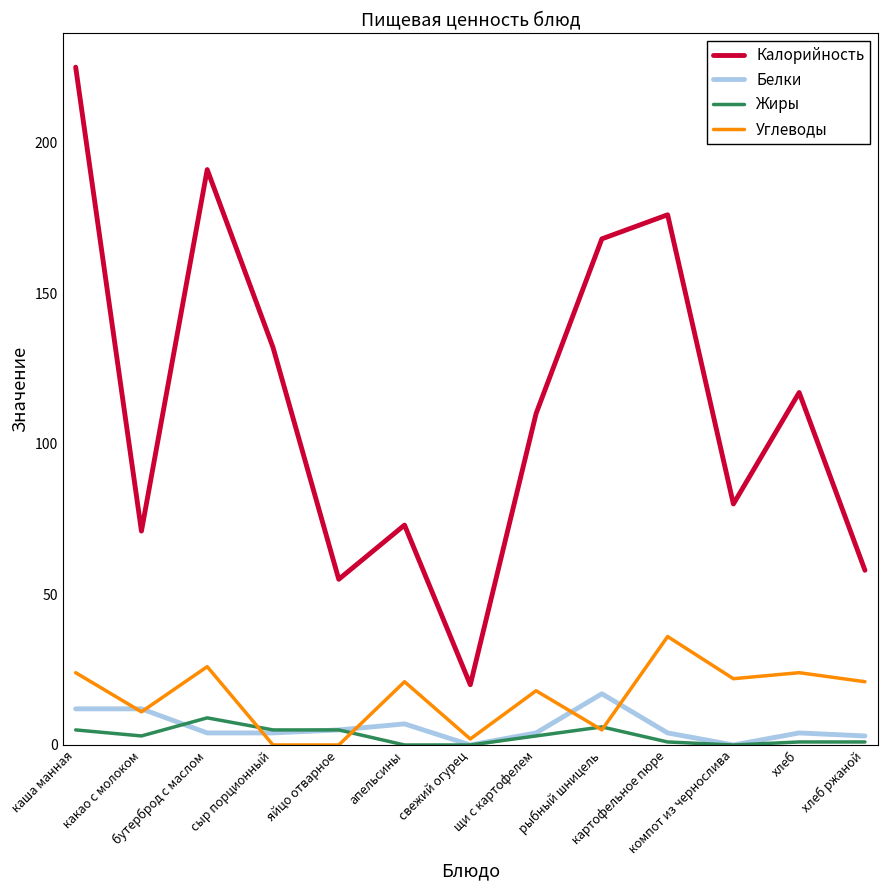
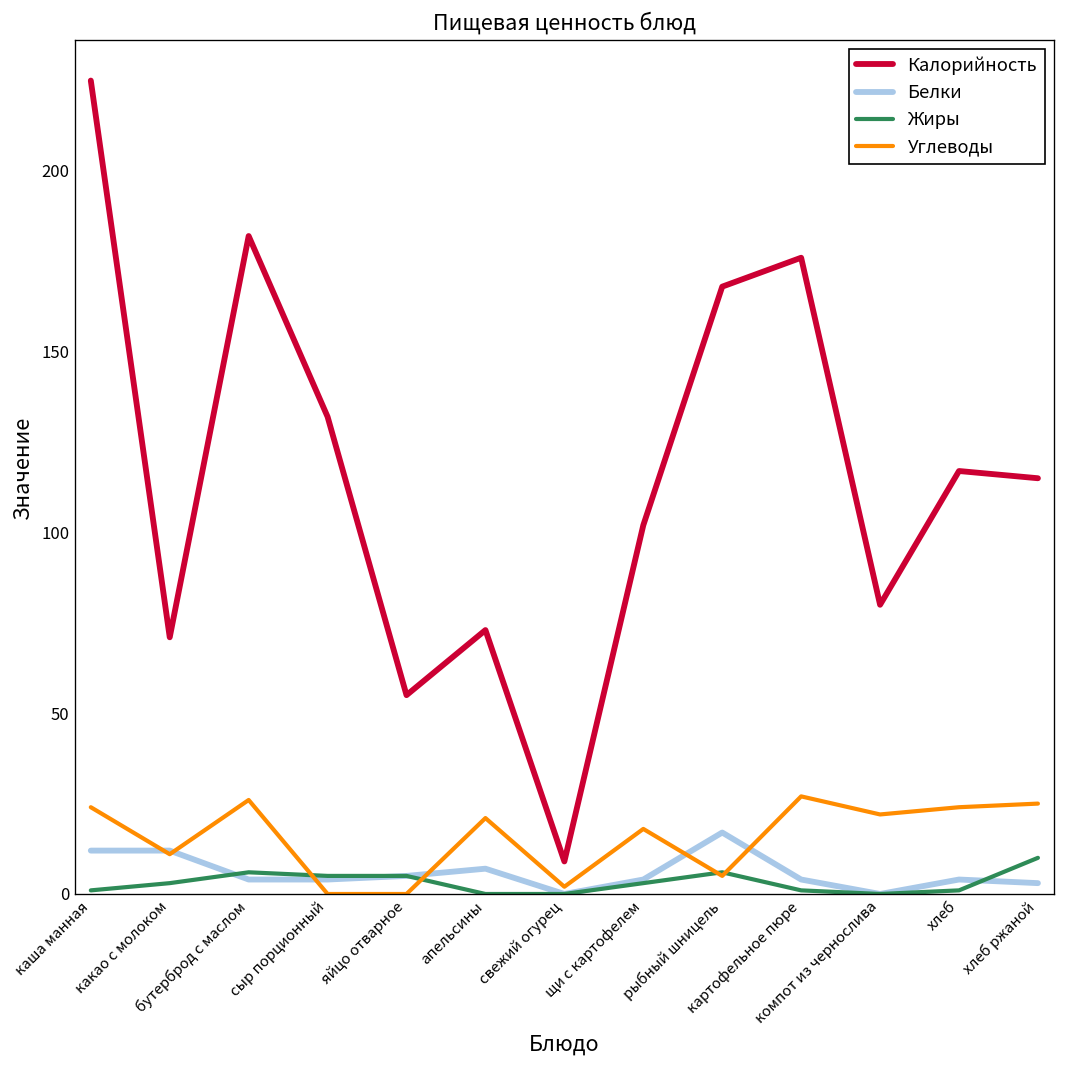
Жиры, каша манная: 5 -> 1
Калорийность, бутерброд с маслом: 191 -> 182
Жиры, бутерброд с маслом: 9 -> 6
Калорийность, свежий огурец: 20 -> 9
Калорийность, щи с картофелем: 110 -> 102
Углеводы, картофельное пюре: 36 -> 27
Калорийность, хлеб ржаной: 58 -> 115
Жиры, хлеб ржаной: 1 -> 10
Углеводы, хлеб ржаной: 21 -> 25
